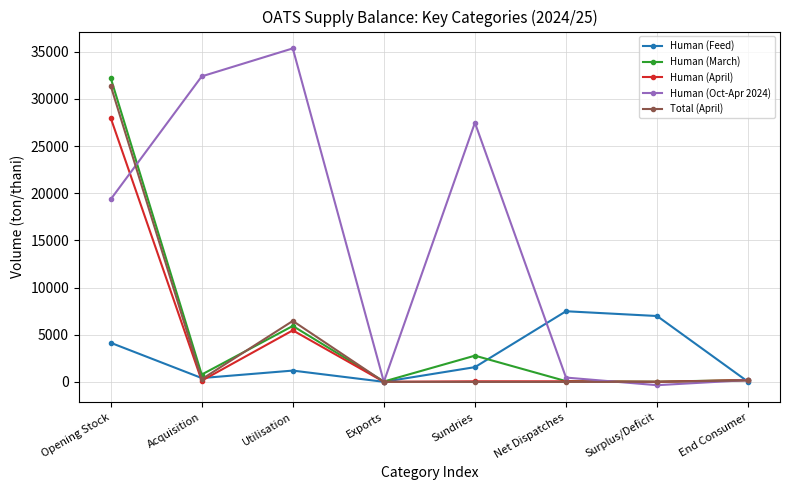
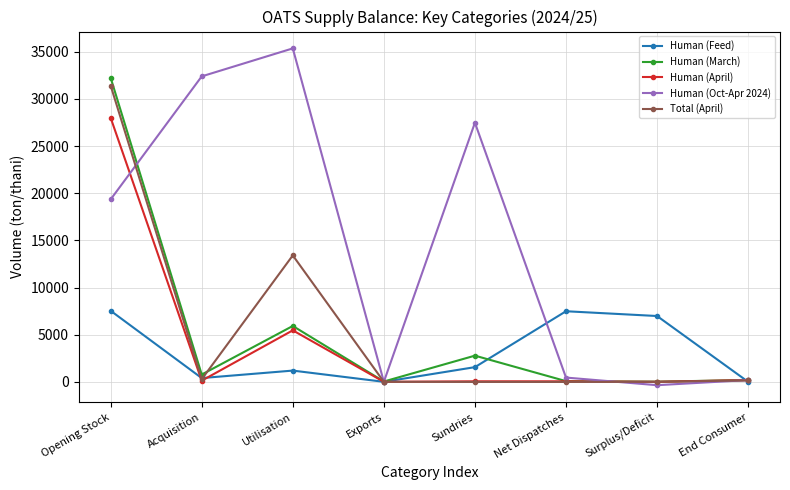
Human (Feed), Opening Stock: 4000 -> 8000
Total (April), Utilisation: 6000 -> 13000
